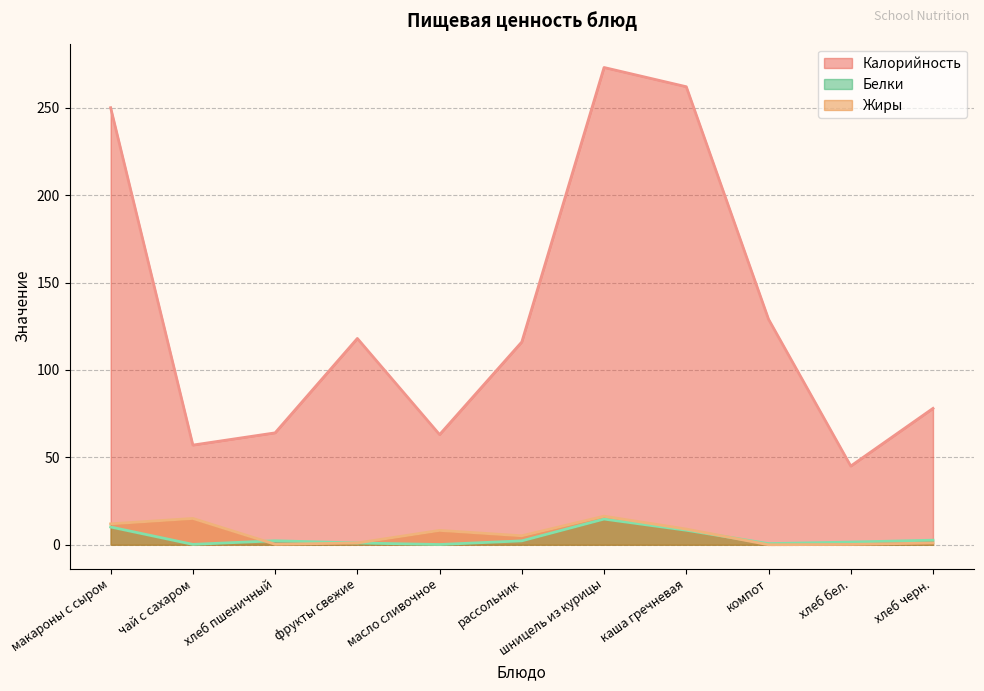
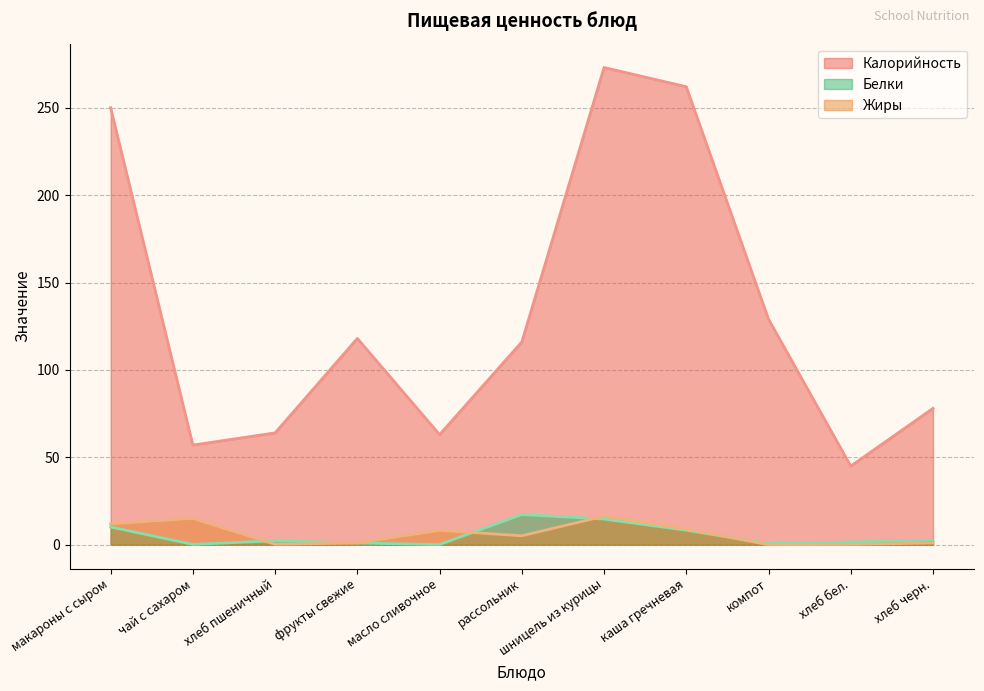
Белки, рассольник: 2 -> 17
